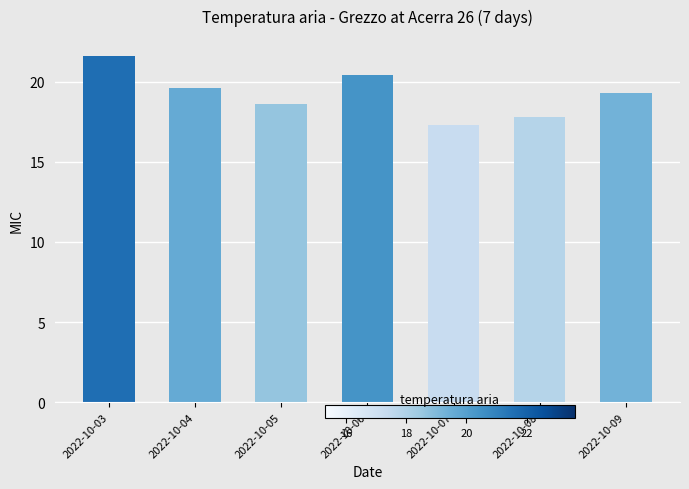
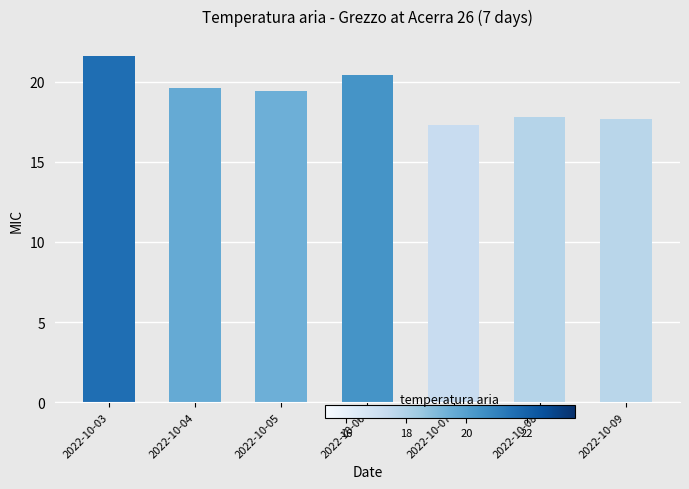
2022-10-05: 18.6 -> 19.4
2022-10-09: 19.3 -> 17.7
